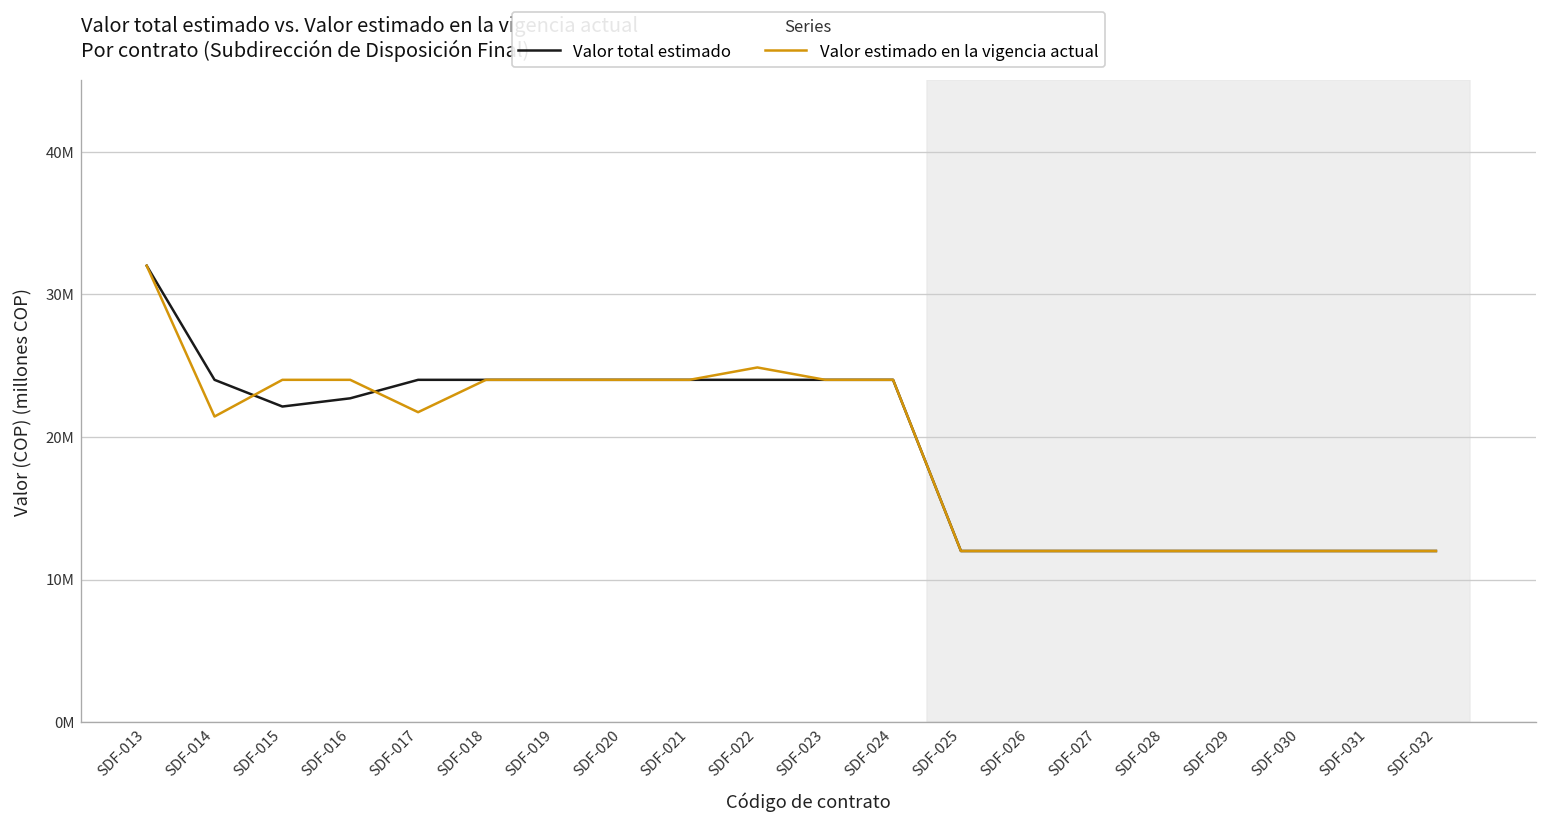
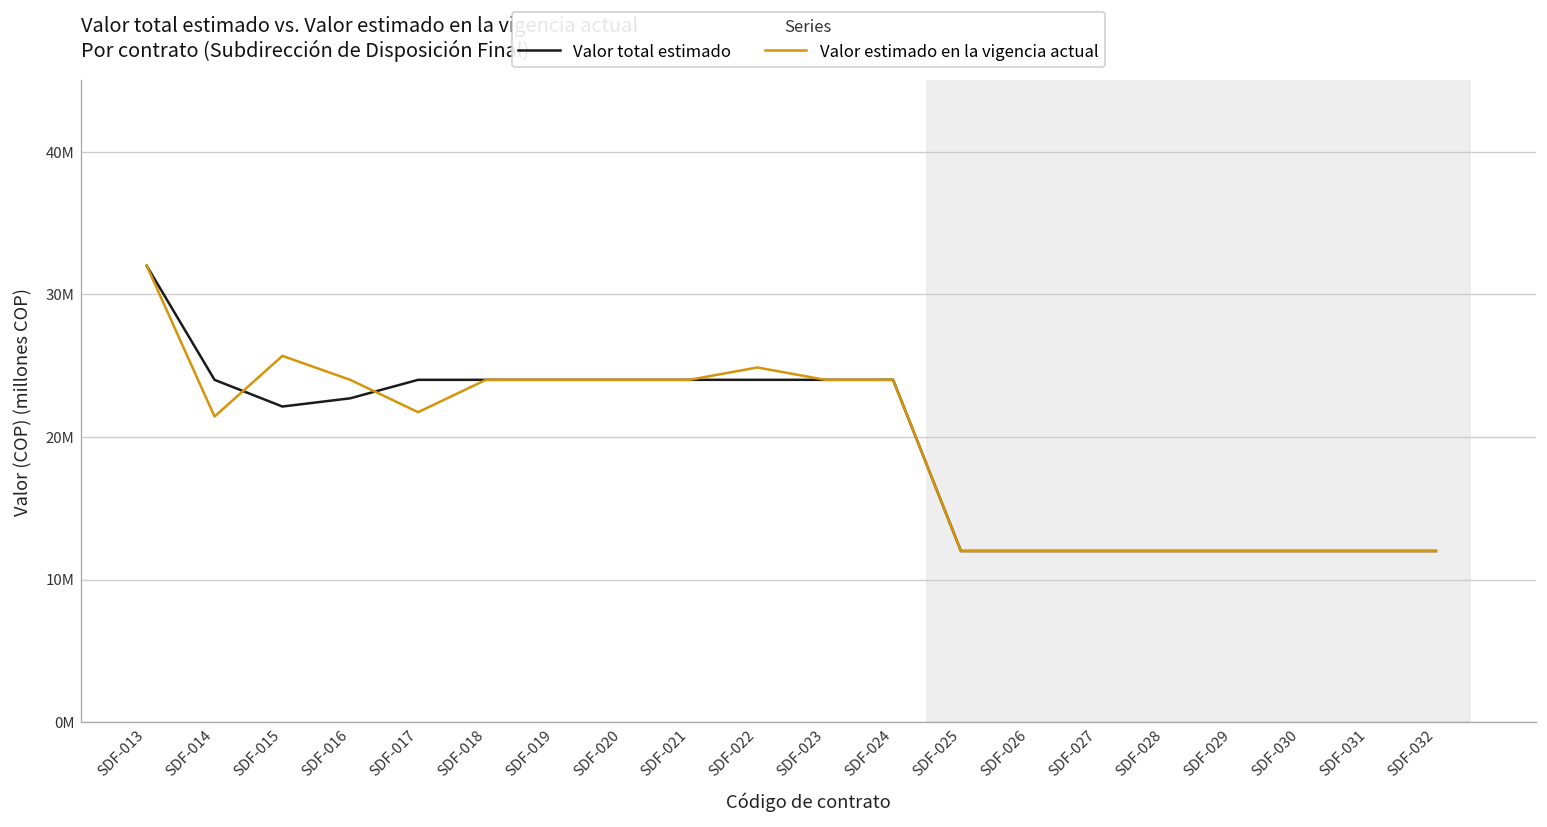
Valor estimado en la vigencia actual, SDF-015: 24000000 -> 25700000
